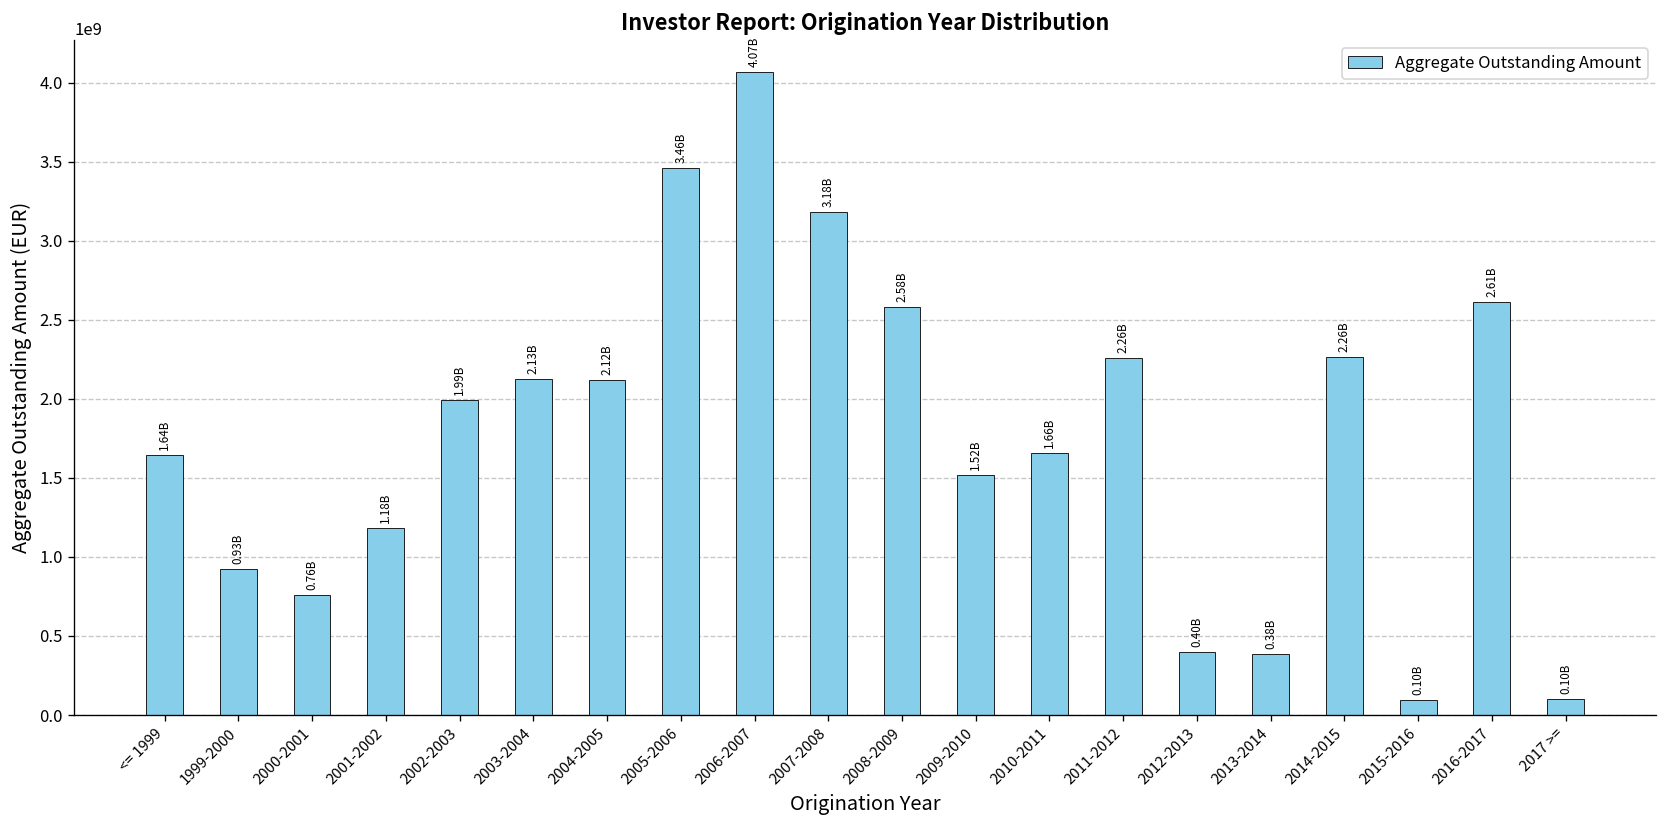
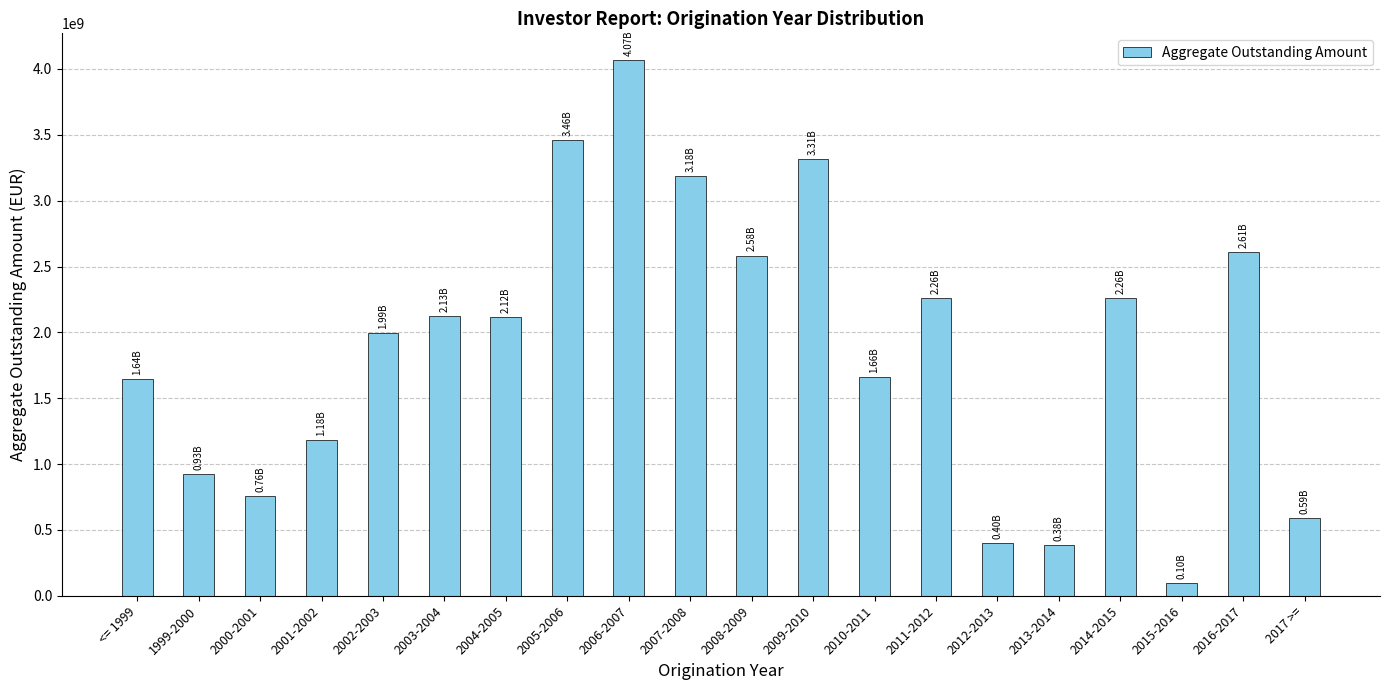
2009-2010: 1.52B -> 3.31B
2017 >=: 0.10B -> 0.59B
